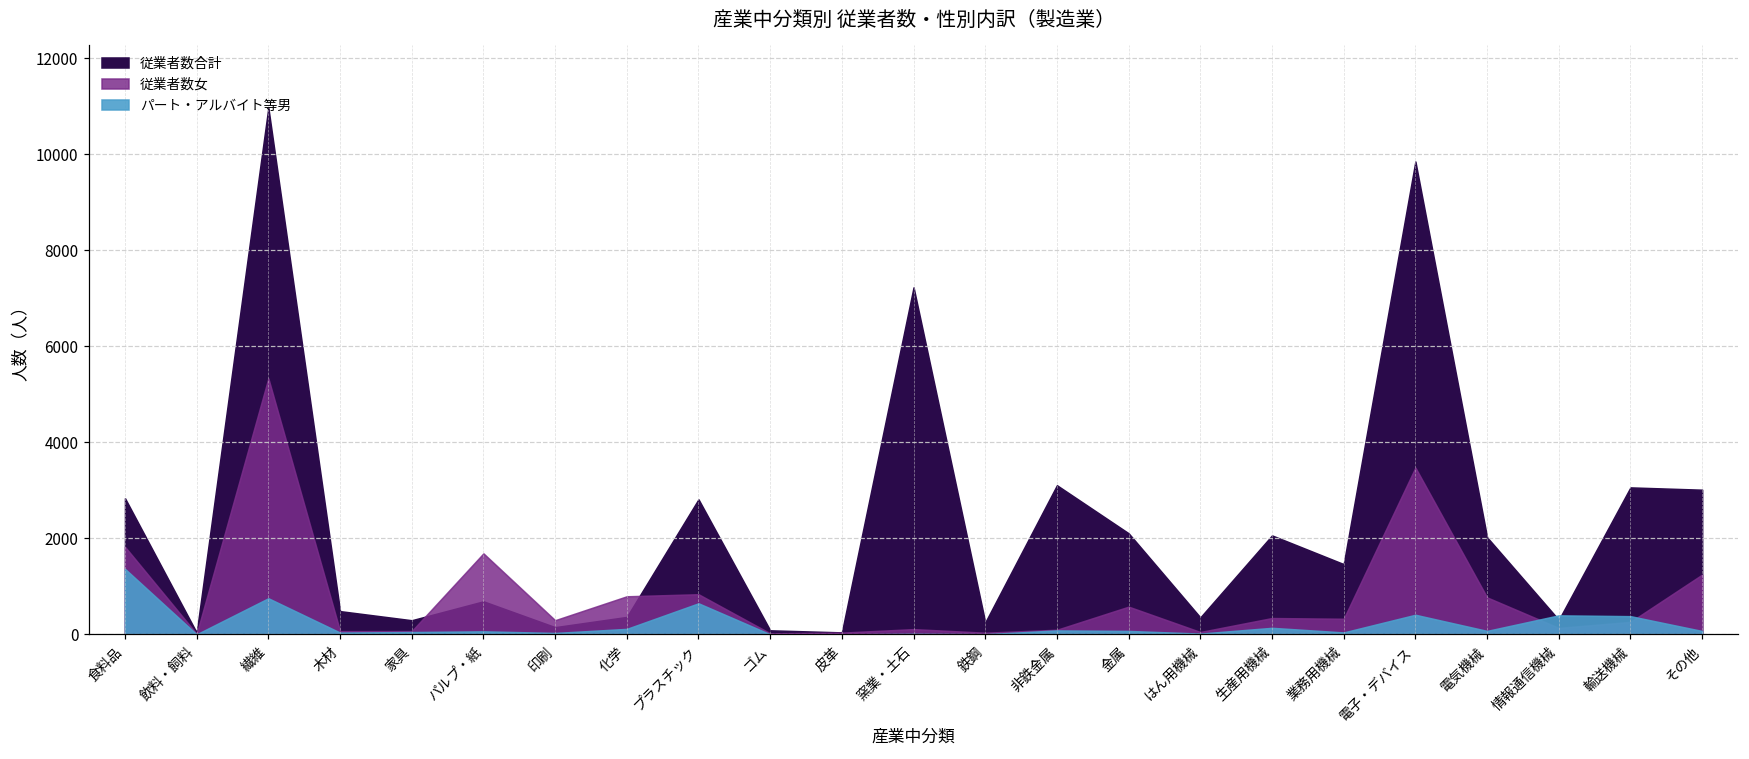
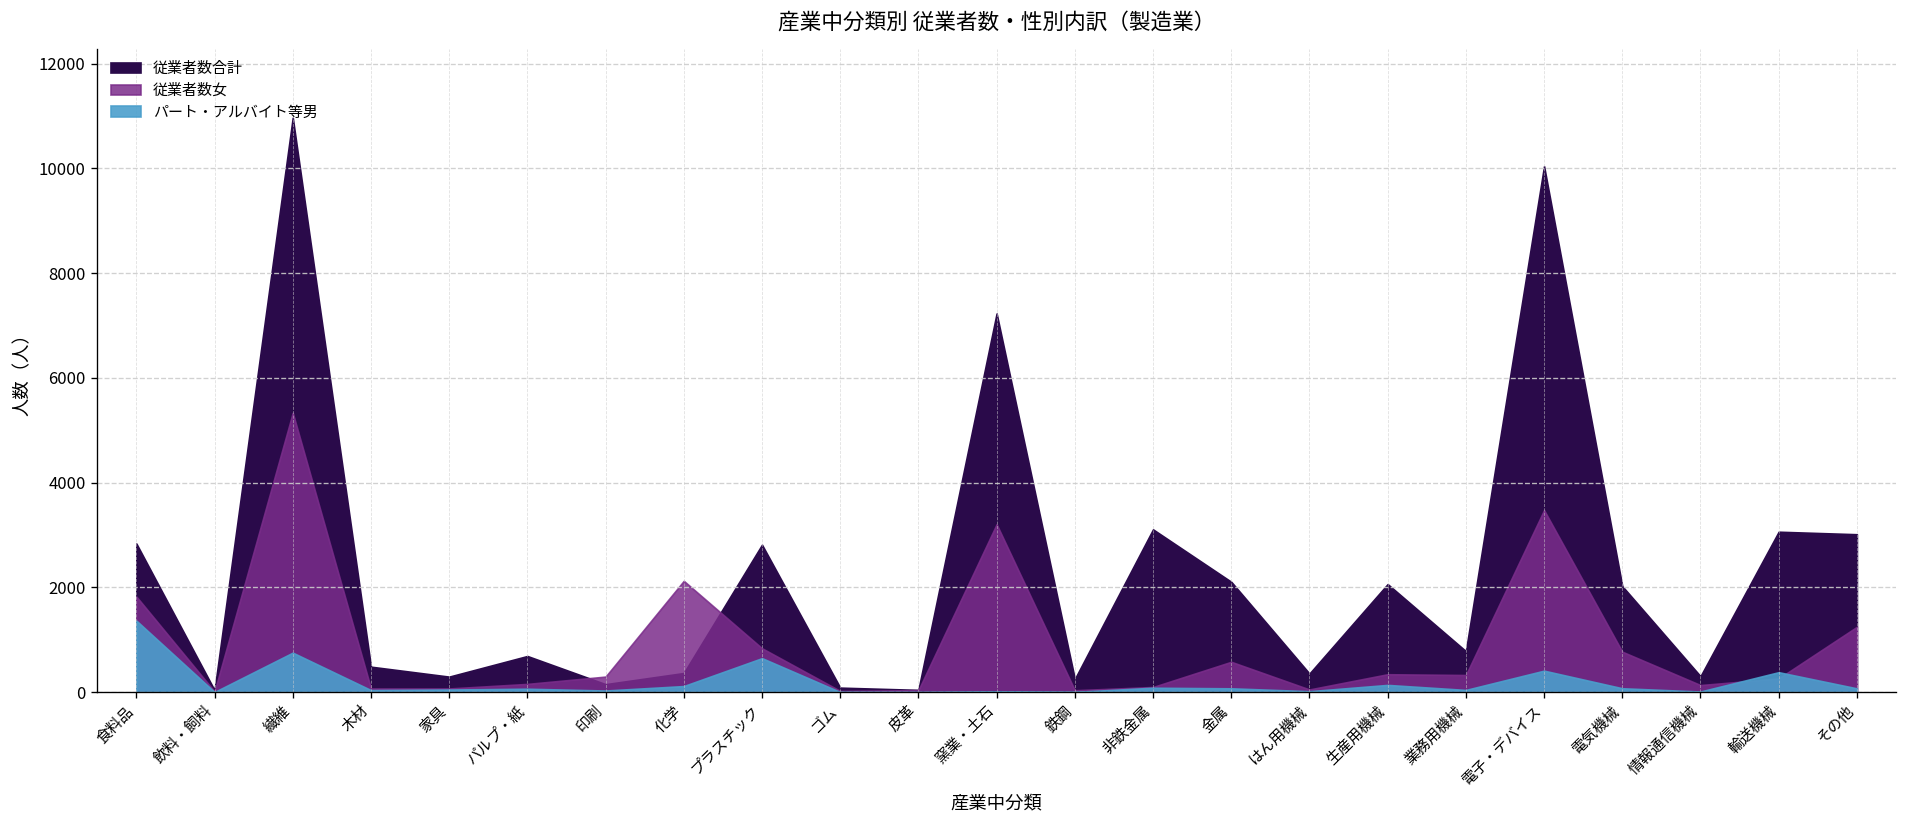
従業者数女, パルプ・紙: 1700 -> 200
従業者数女, 化学: 800 -> 2100
従業者数女, 窯業・土石: 100 -> 3200
従業者数合計, 業務用機械: 1500 -> 800
従業者数合計, 電子・デバイス: 9900 -> 10000
パート・アルバイト等男, 情報通信機械: 400 -> 0
